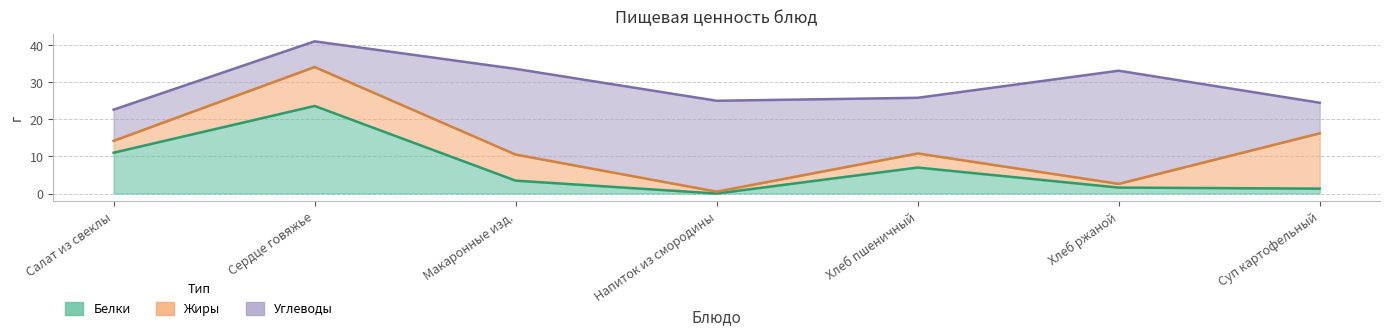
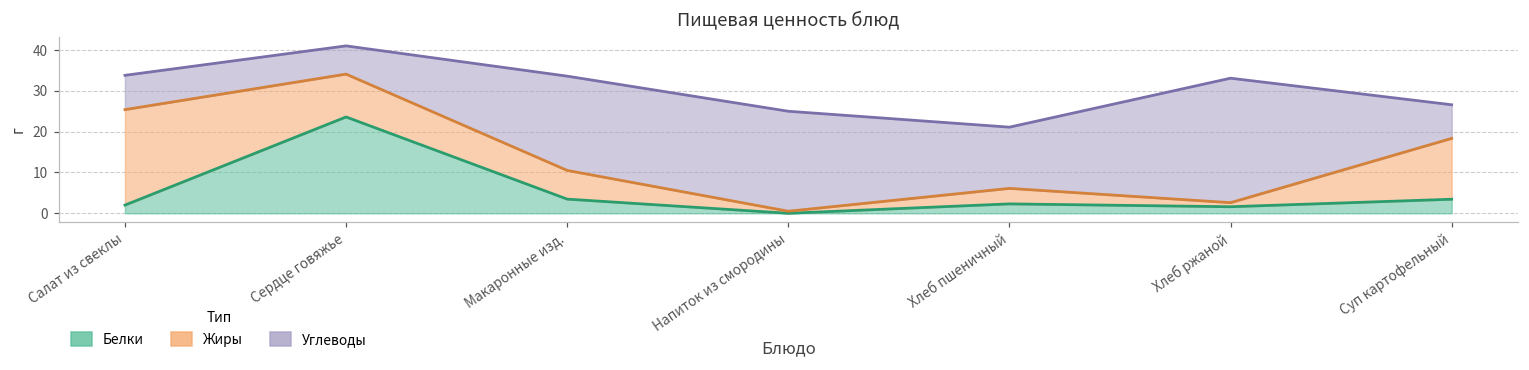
Белки, Салат из свеклы: 11 -> 2
Жиры, Салат из свеклы: 3 -> 23
Белки, Хлеб пшеничный: 7 -> 2
Белки, Суп картофельный: 1 -> 3
